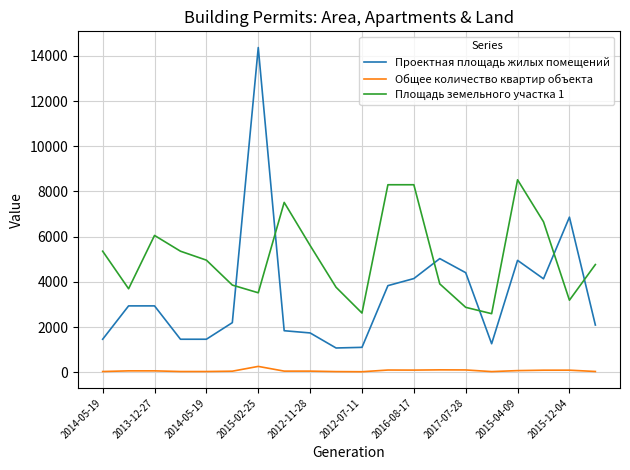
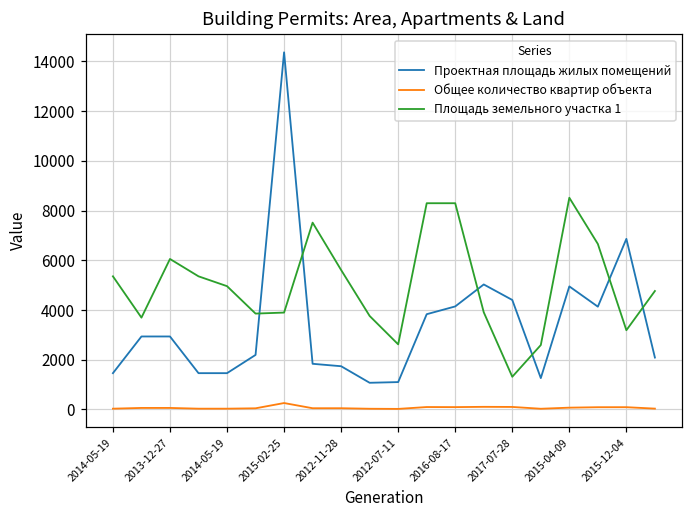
Площадь земельного участка 1, 2015-02-25: 3500 -> 3900
Площадь земельного участка 1, 2017-07-28: 2900 -> 1300
